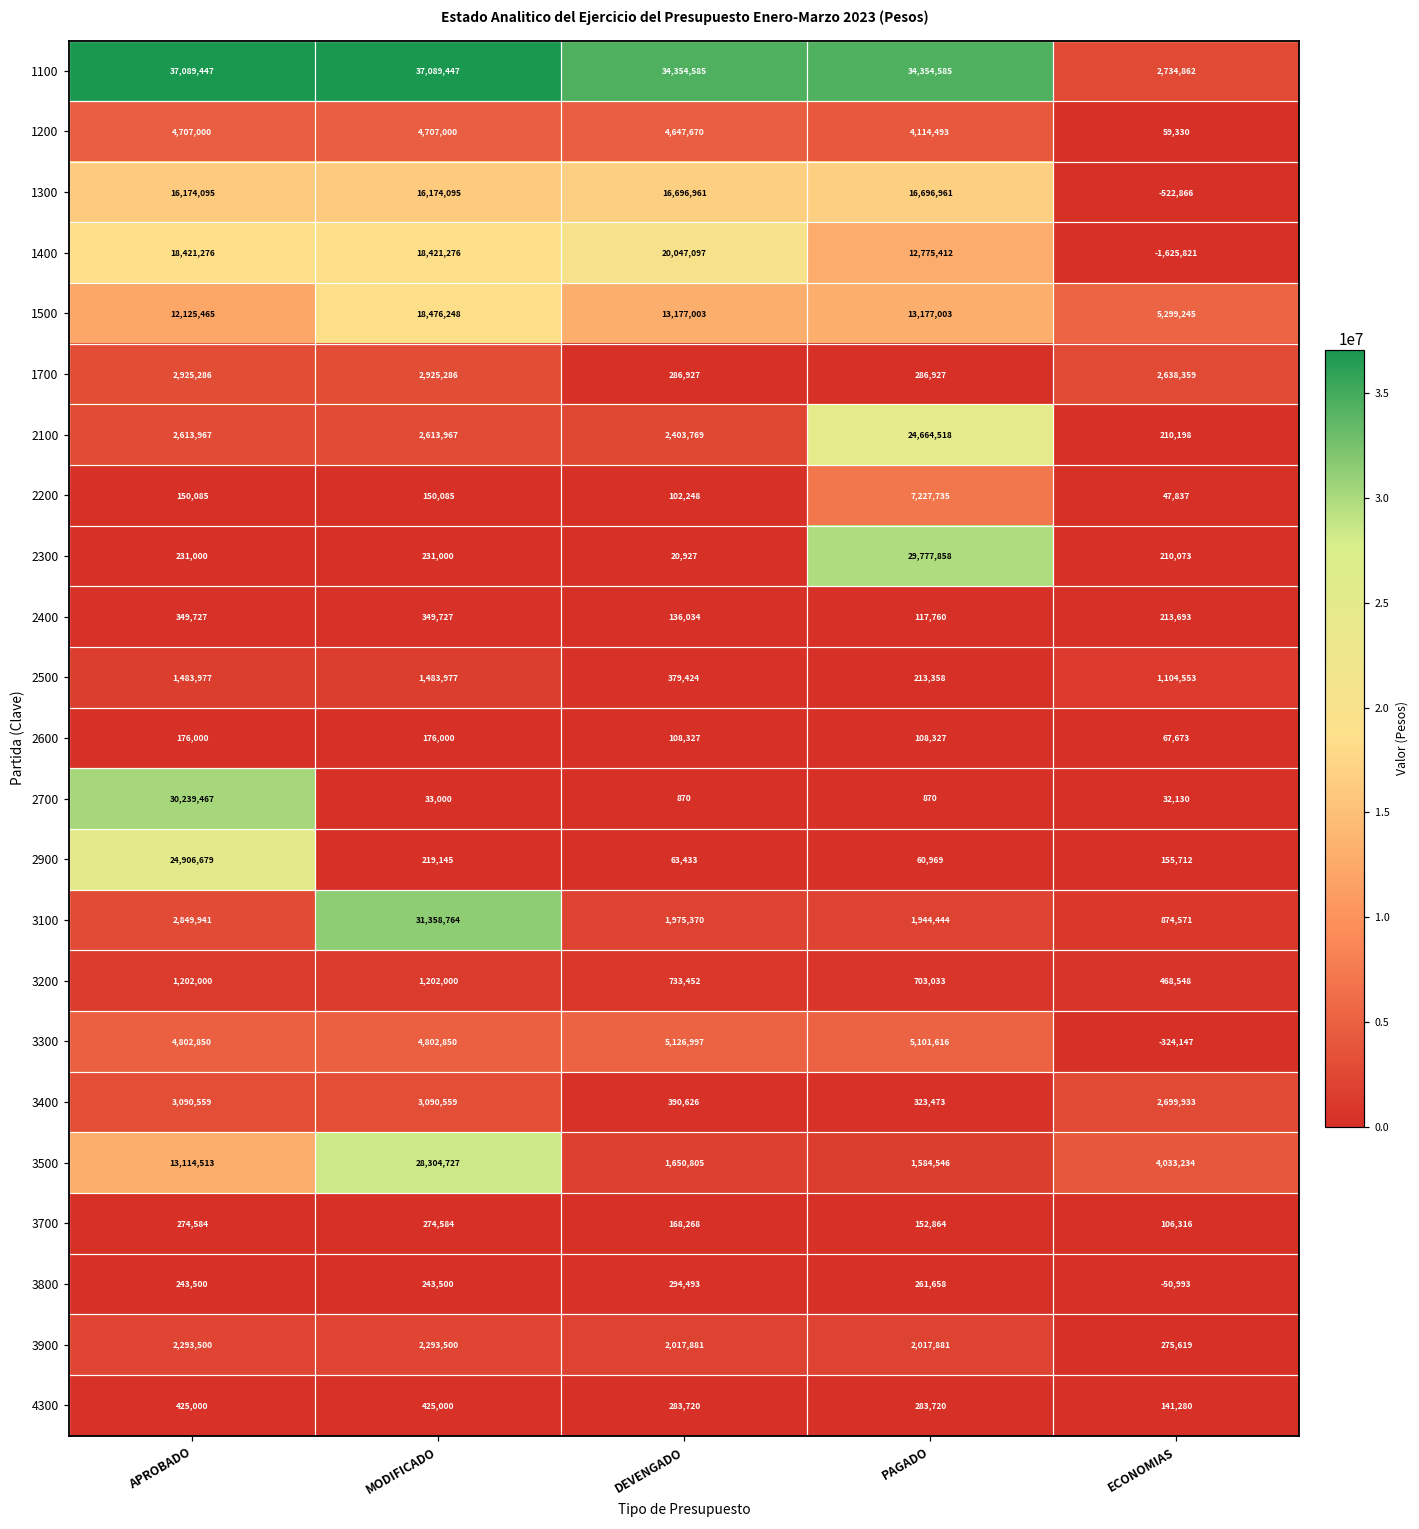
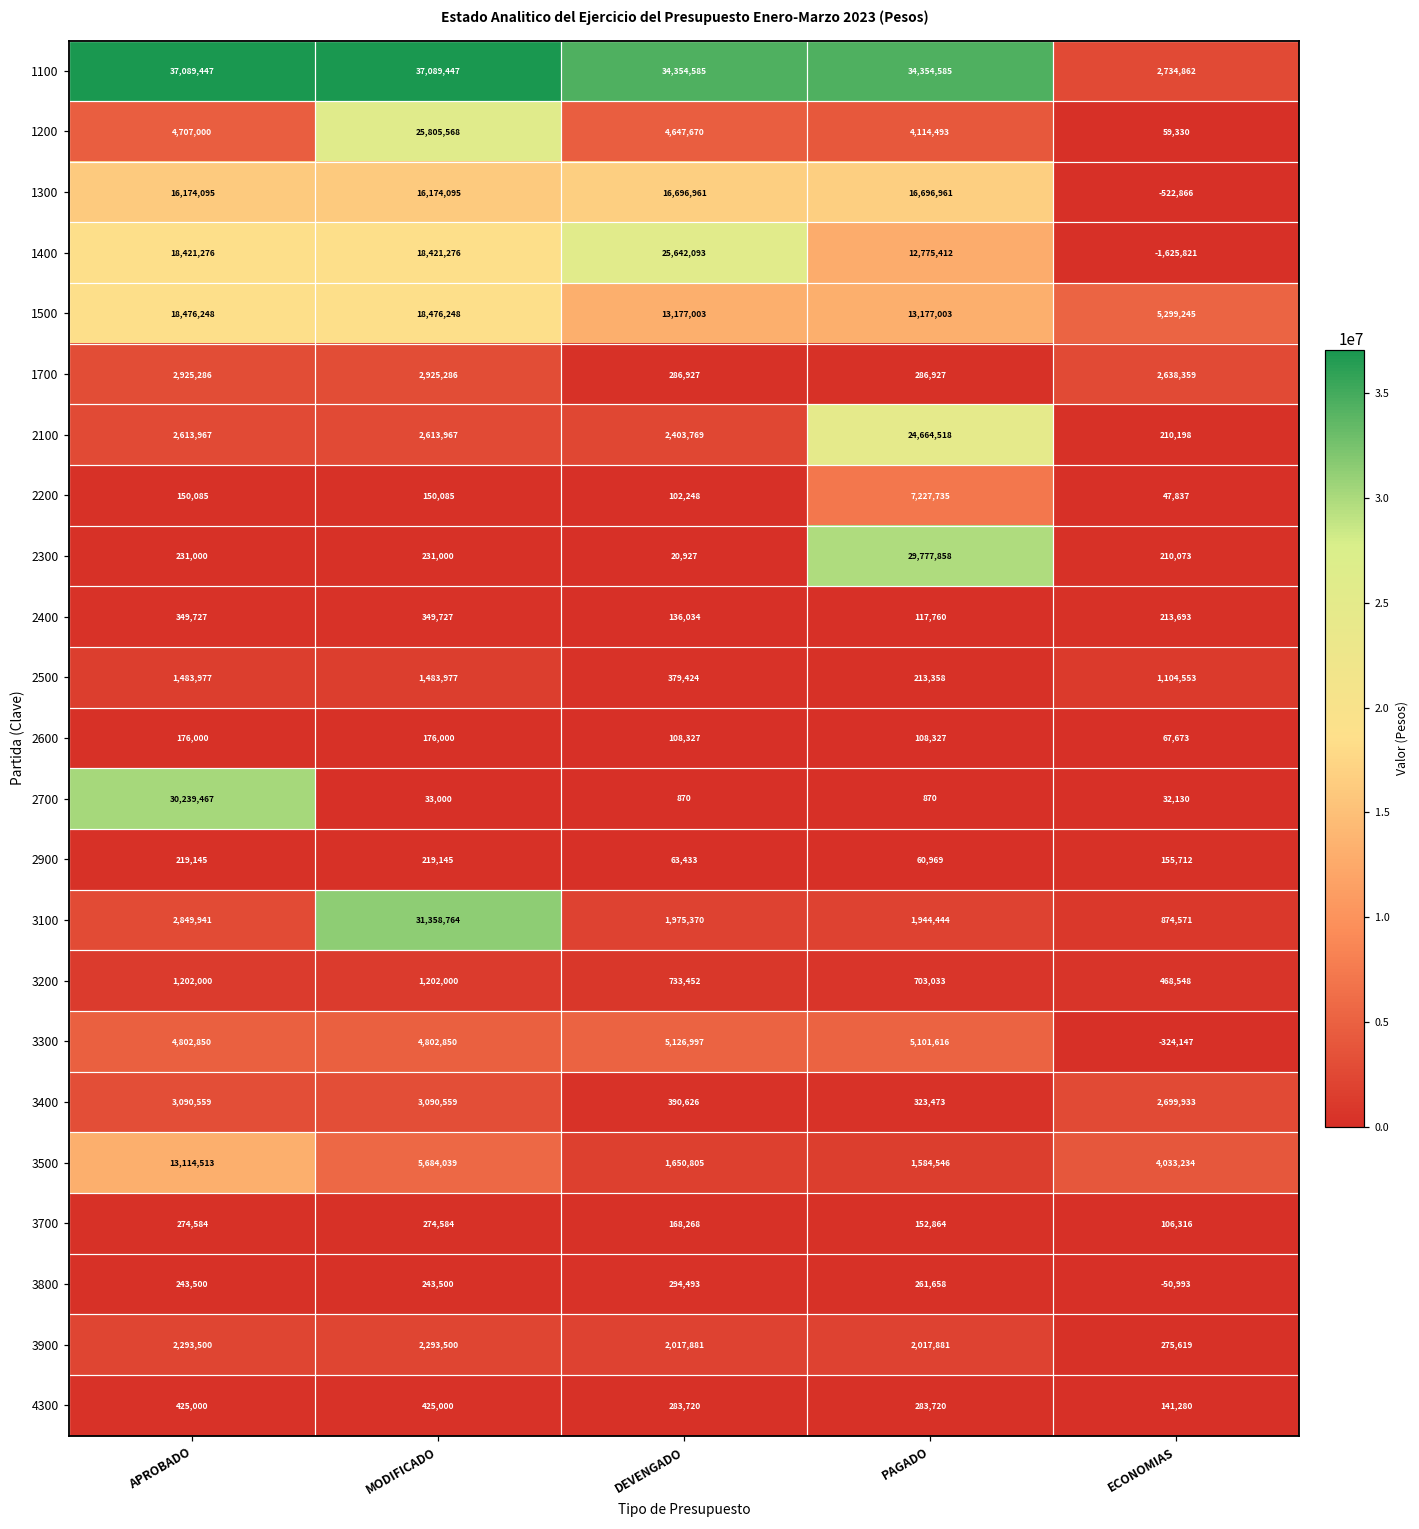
1200, MODIFICADO: 4,707,000 -> 25,805,568
1400, DEVENGADO: 20,047,097 -> 25,642,093
1500, APROBADO: 12,125,465 -> 18,476,248
2900, APROBADO: 24,906,679 -> 219,145
3500, MODIFICADO: 28,304,727 -> 5,684,039
